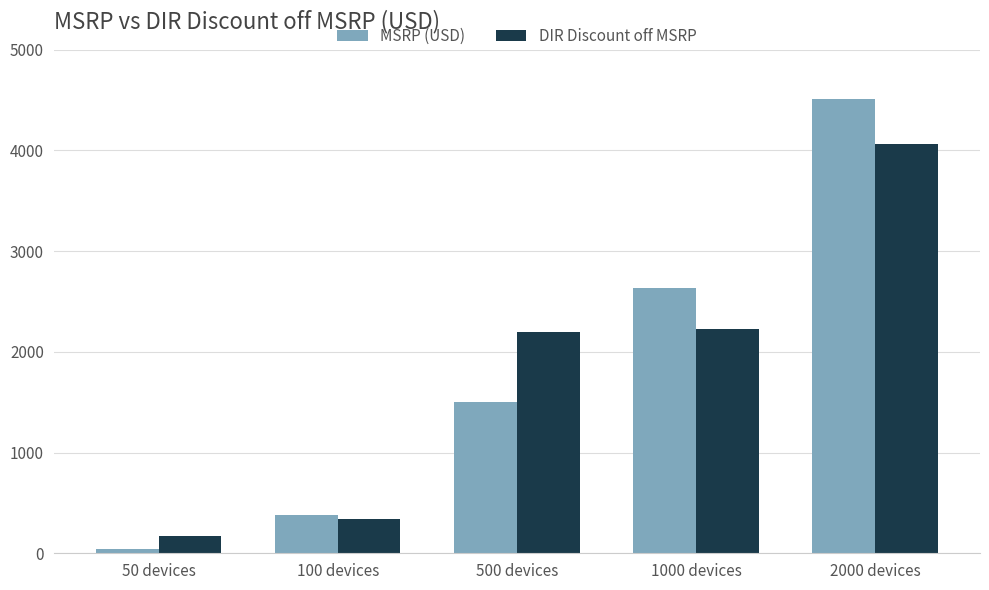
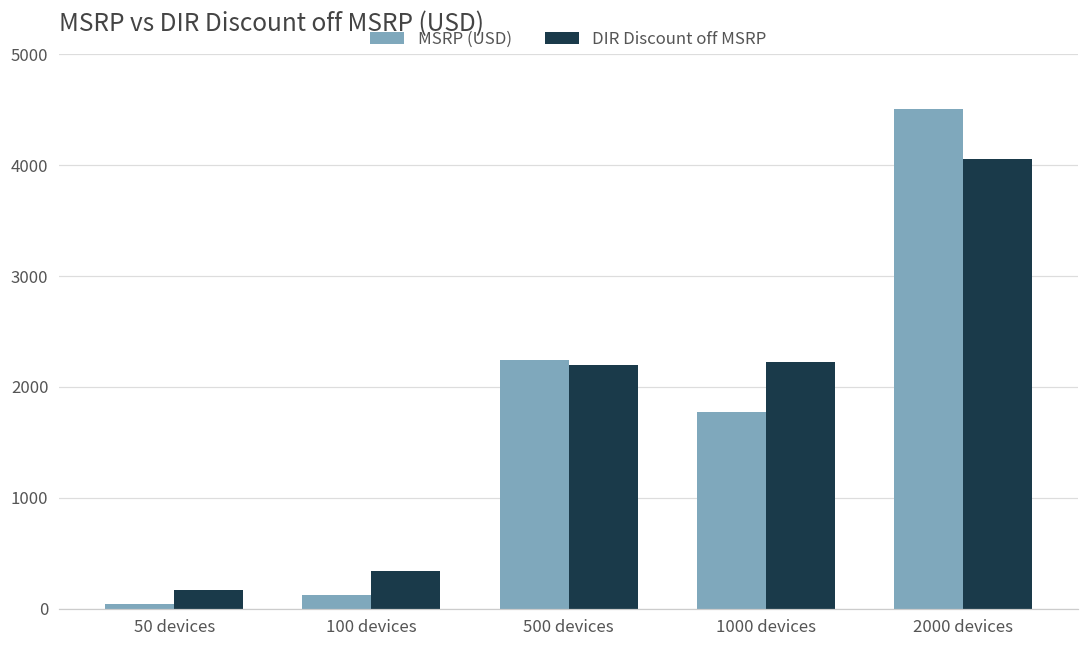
MSRP (USD), 100 devices: 380 -> 120
MSRP (USD), 500 devices: 1500 -> 2240
MSRP (USD), 1000 devices: 2630 -> 1780
